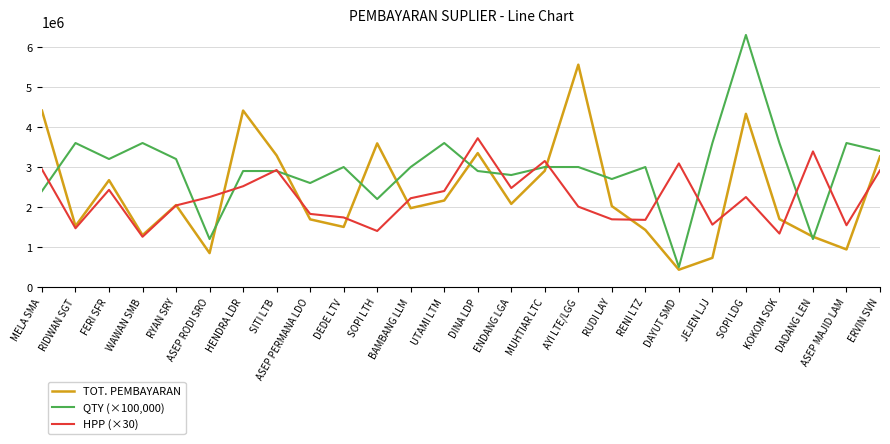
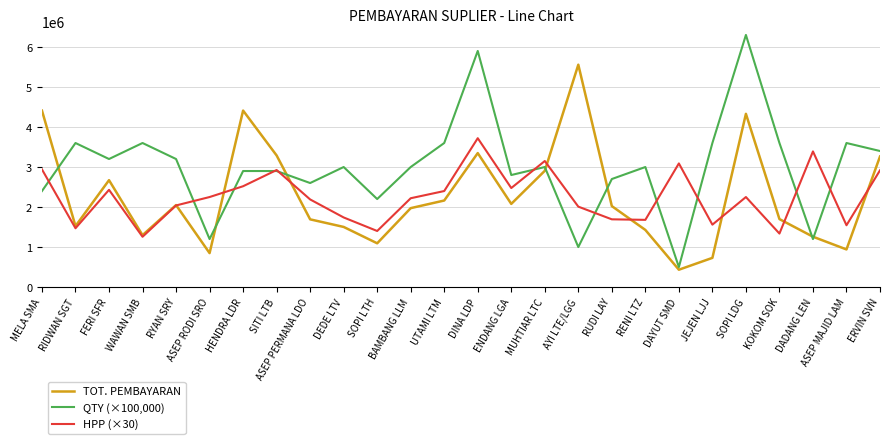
HPP (×30), ASEP PERMANA LDO: 1800000 -> 2200000
TOT. PEMBAYARAN, SOPI LTH: 3600000 -> 1100000
QTY (×100,000), DINA LDP: 2900000 -> 5900000
QTY (×100,000), AYI LTE/LGG: 3000000 -> 1000000
